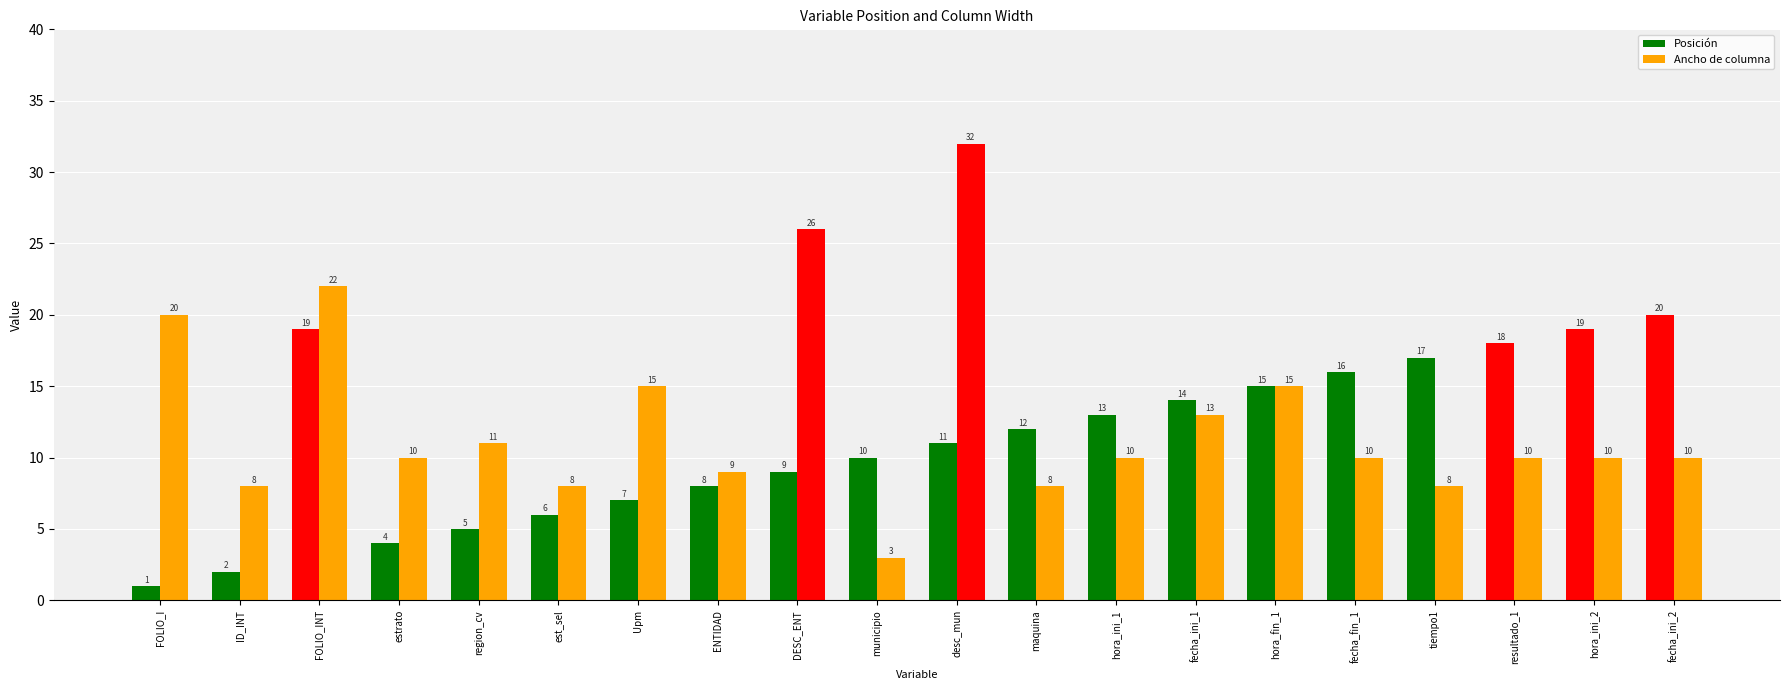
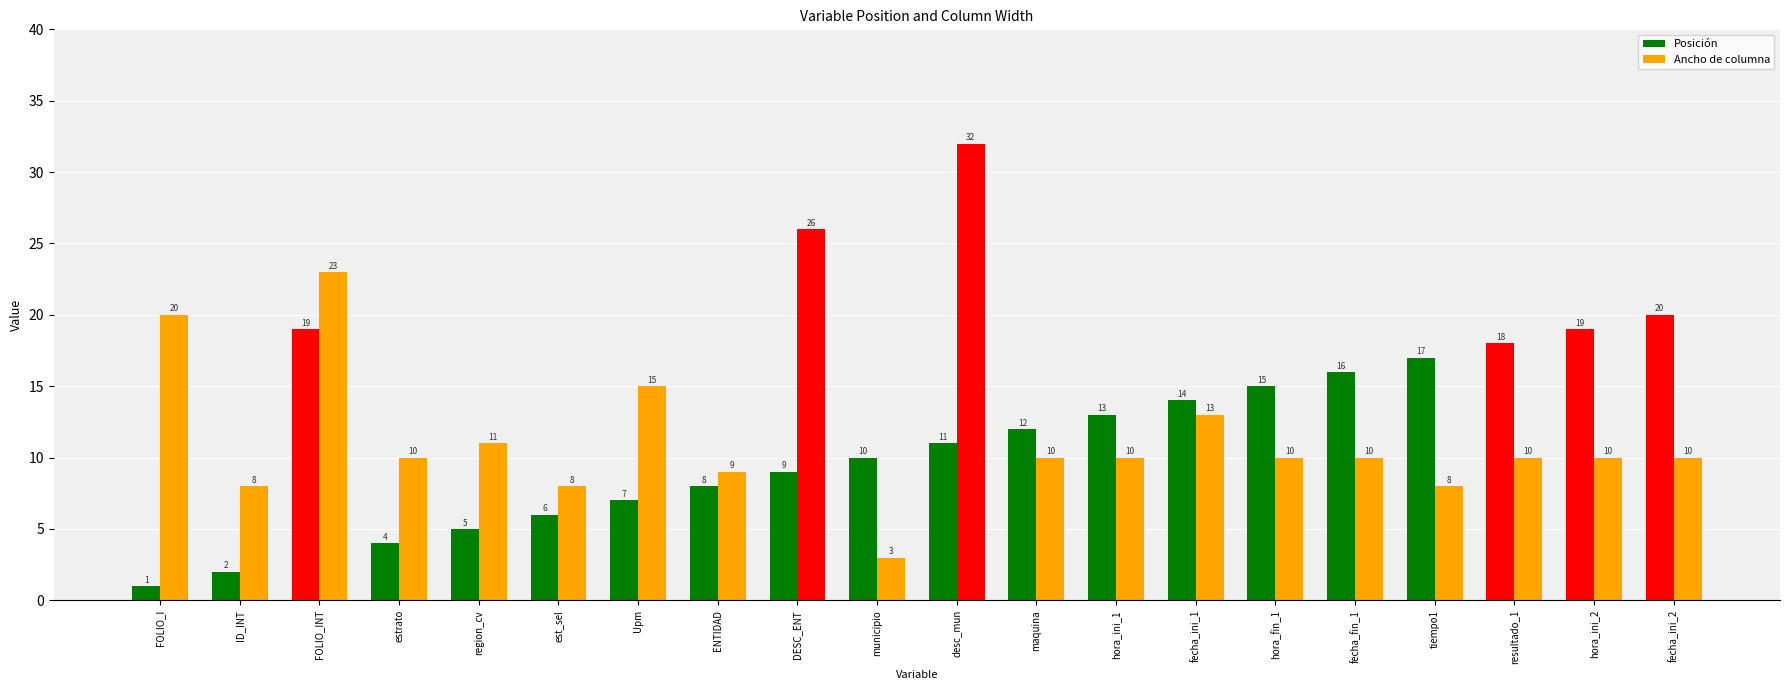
Ancho de columna, FOLIO_INT: 22 -> 23
Ancho de columna, maquina: 8 -> 10
Ancho de columna, hora_fin_1: 15 -> 10
